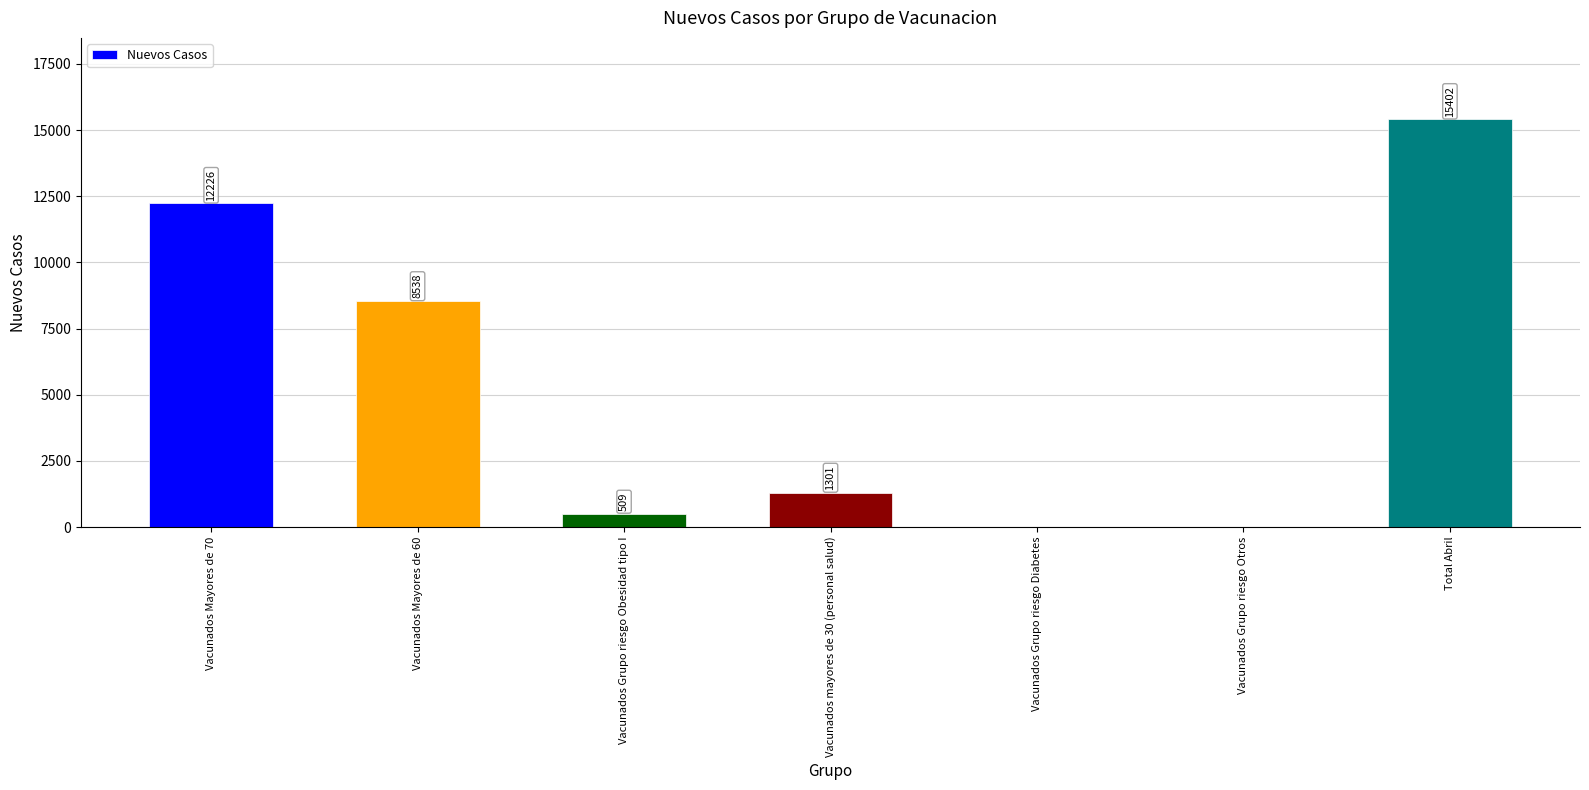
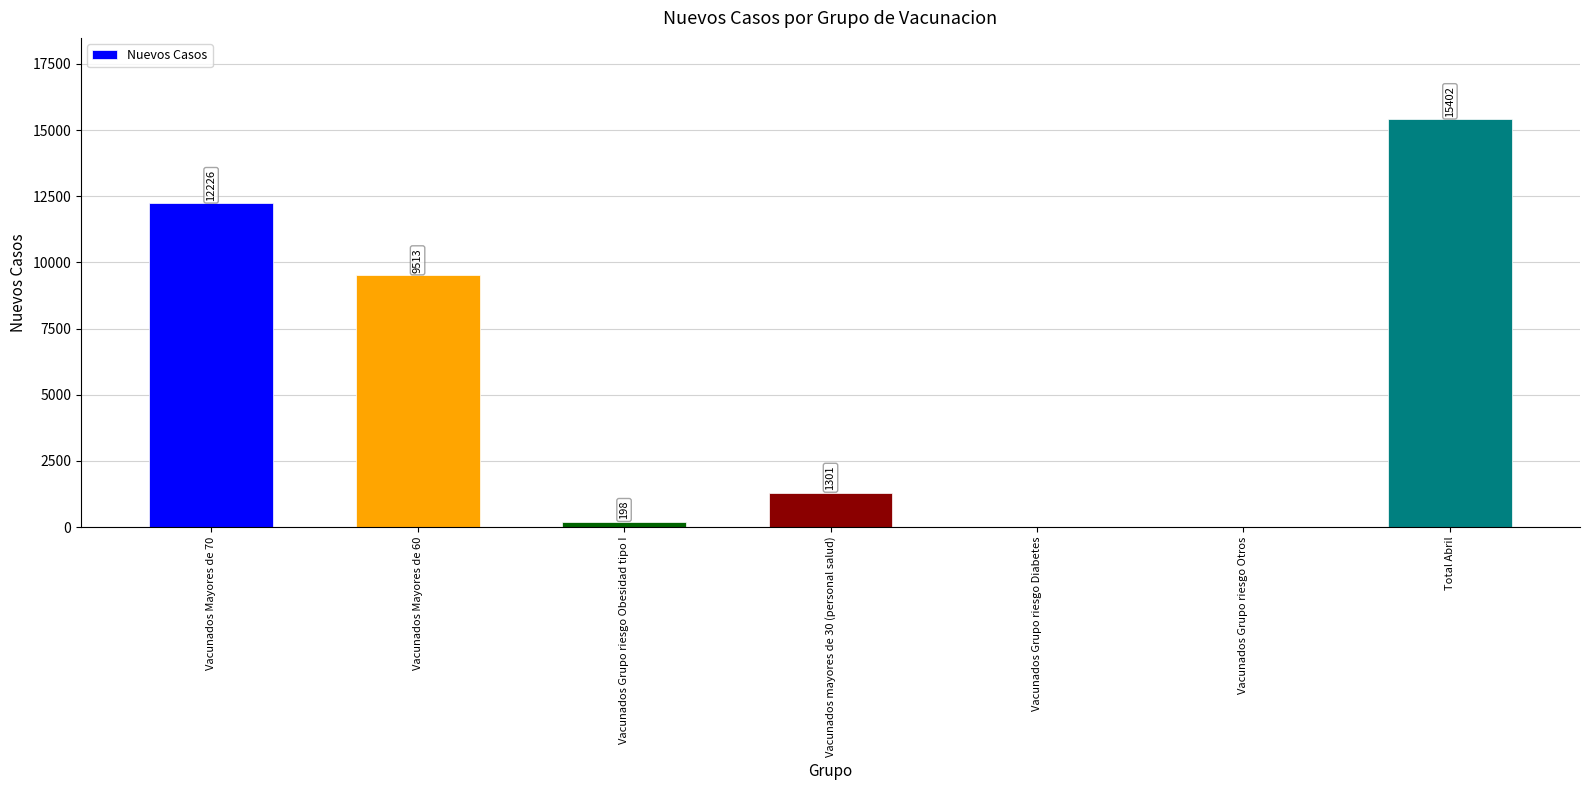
Vacunados Mayores de 60: 8538 -> 9513
Vacunados Grupo riesgo Obesidad tipo I: 509 -> 198
